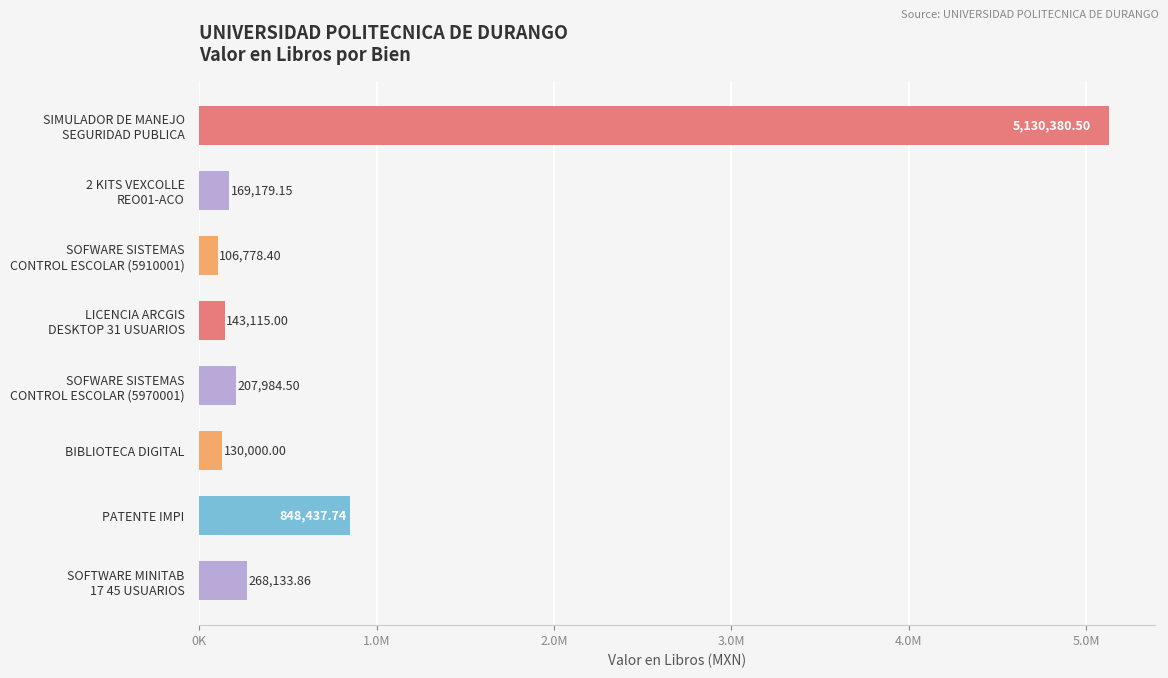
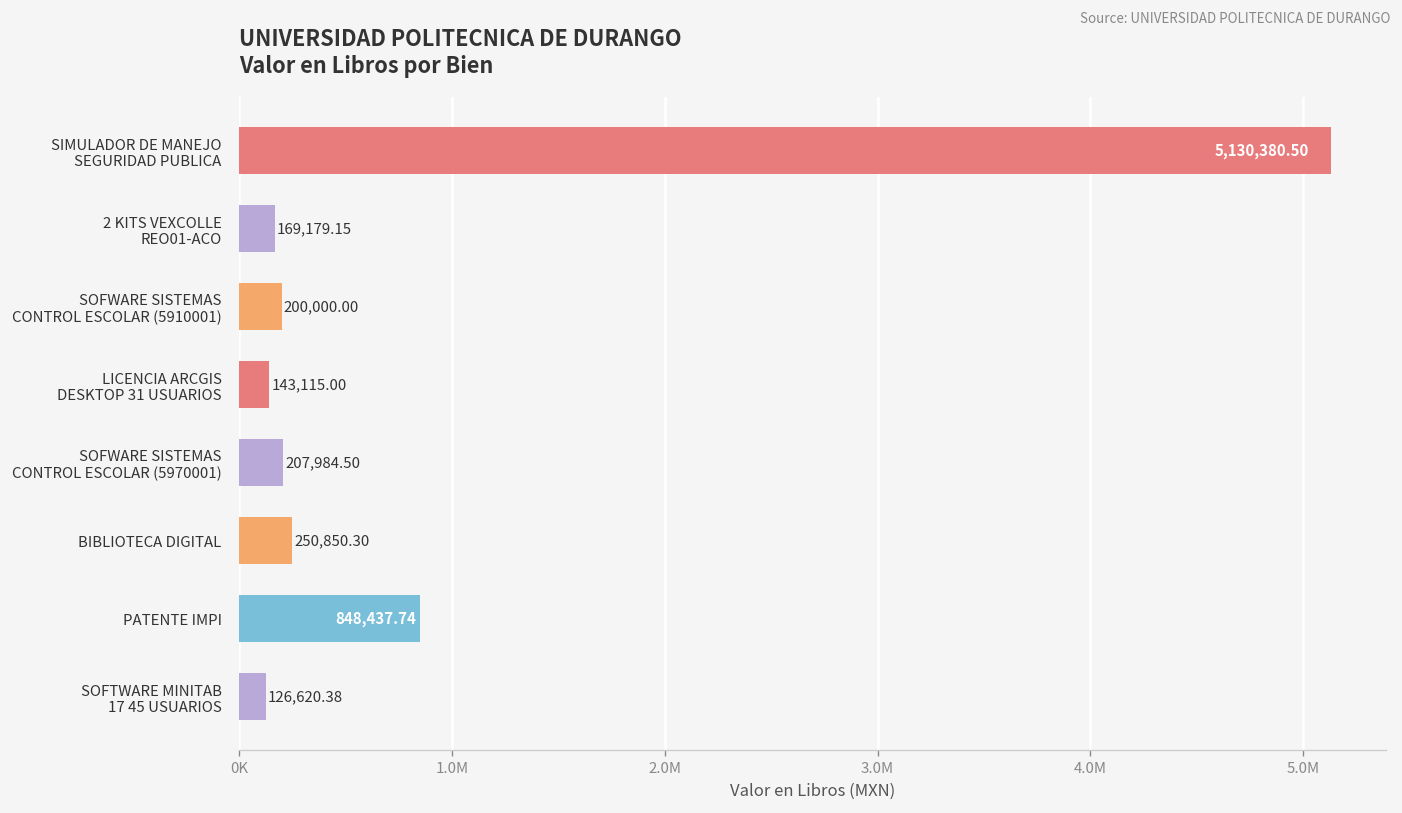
SOFWARE SISTEMAS CONTROL ESCOLAR (5910001): 106,778.40 -> 200,000.00
BIBLIOTECA DIGITAL: 130,000.00 -> 250,850.30
SOFTWARE MINITAB 17 45 USUARIOS: 268,133.86 -> 126,620.38
